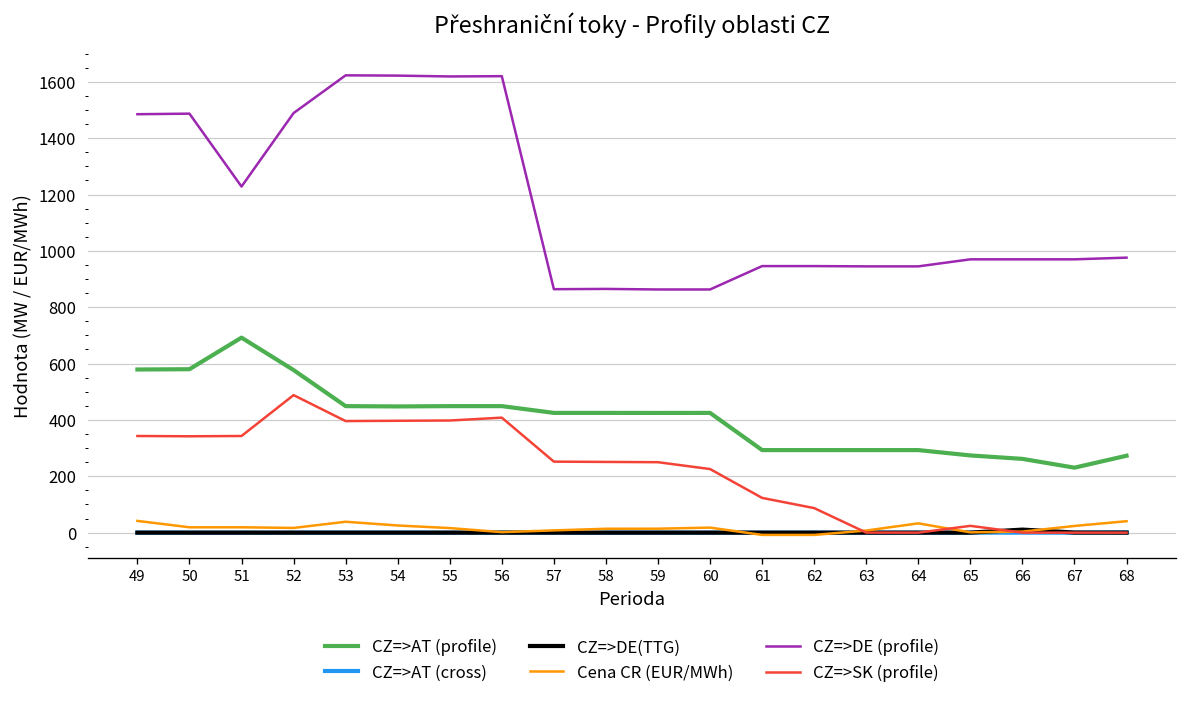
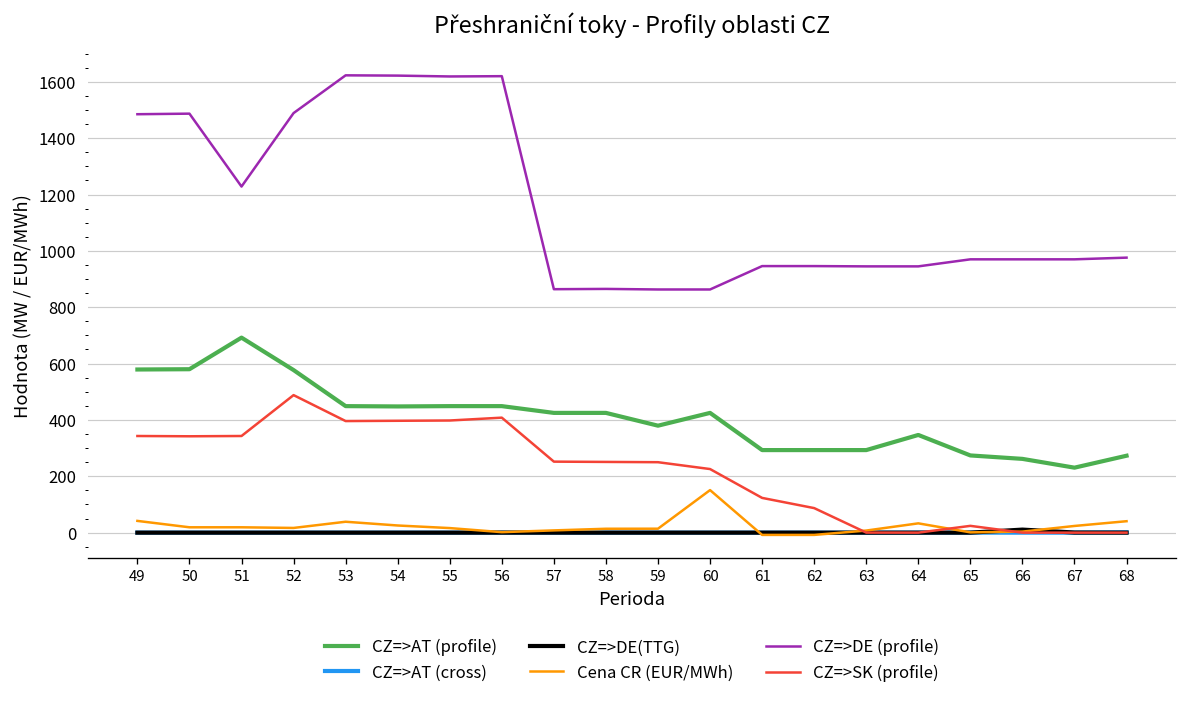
CZ=>AT (profile), 59: 420 -> 380
Cena CR (EUR/MWh), 60: 20 -> 150
CZ=>AT (profile), 64: 290 -> 350
